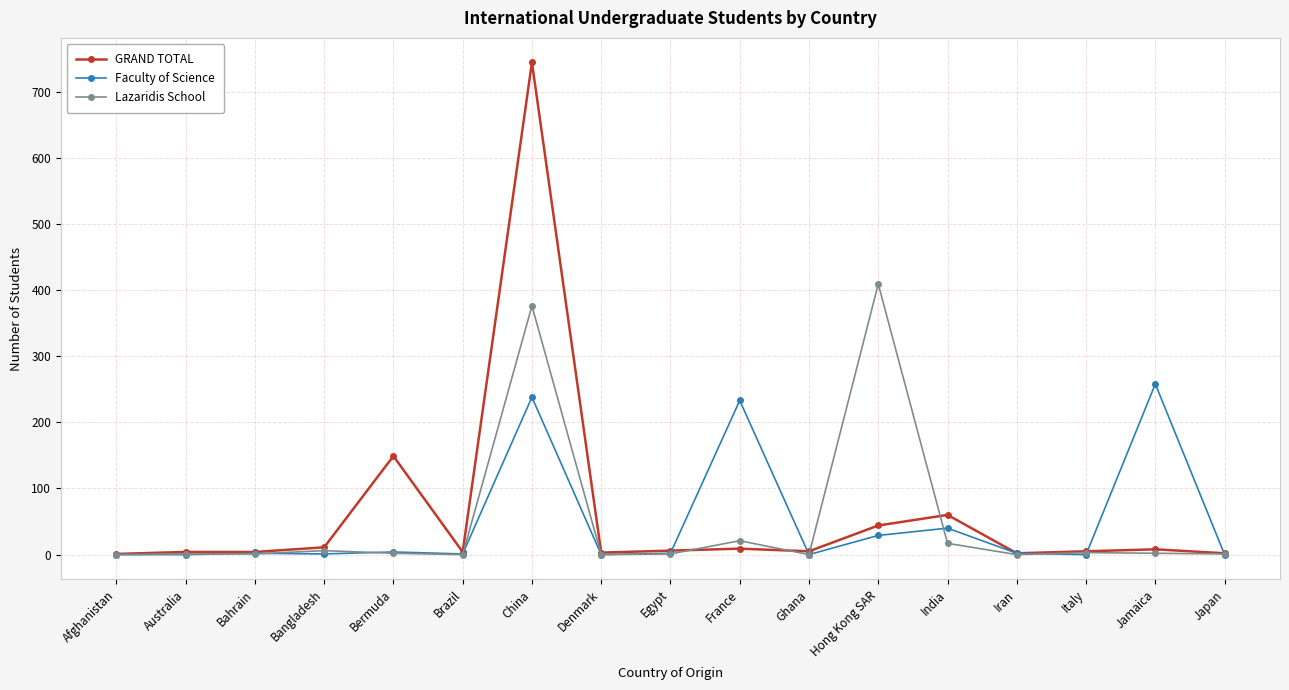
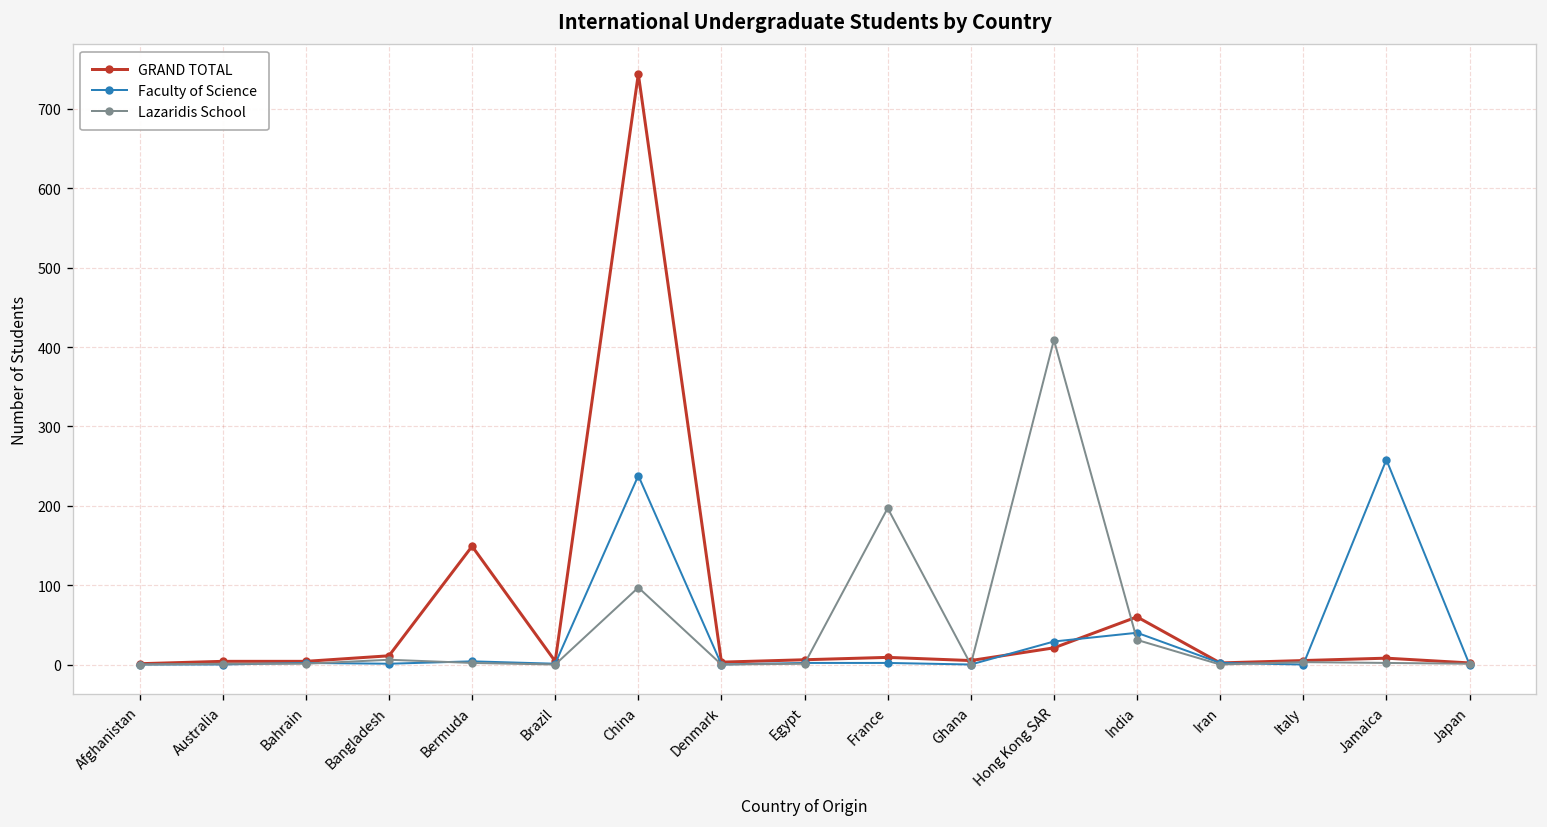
Lazaridis School, China: 380 -> 100
Faculty of Science, France: 230 -> 0
Lazaridis School, France: 20 -> 200
GRAND TOTAL, Hong Kong SAR: 40 -> 20
Lazaridis School, India: 20 -> 30
